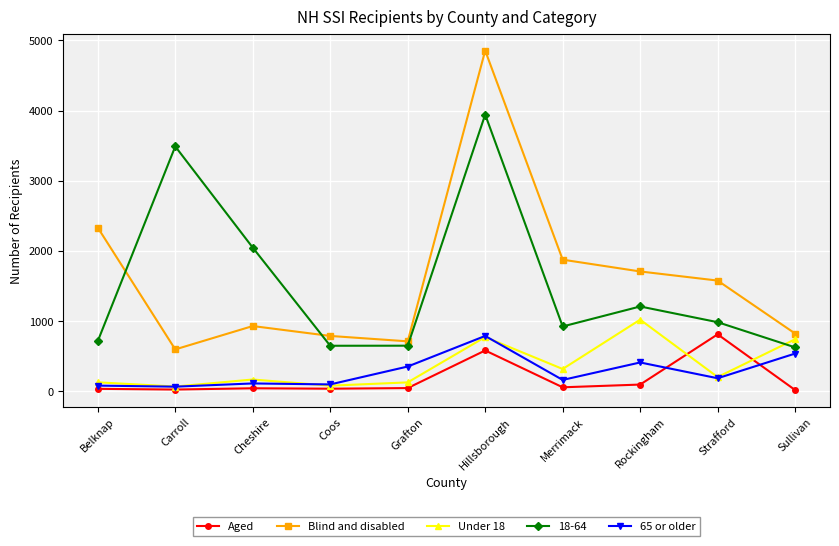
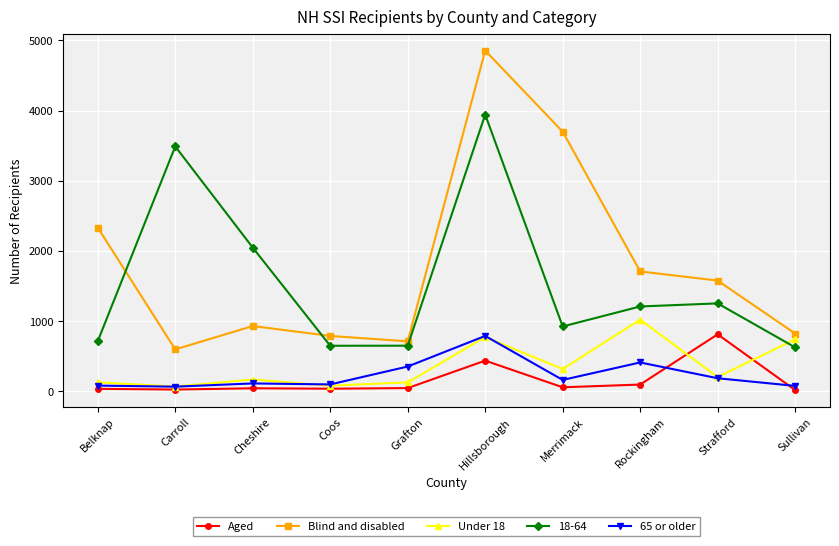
Aged, Hillsborough: 600 -> 400
Blind and disabled, Merrimack: 1900 -> 3700
18-64, Strafford: 1000 -> 1300
65 or older, Sullivan: 500 -> 100
